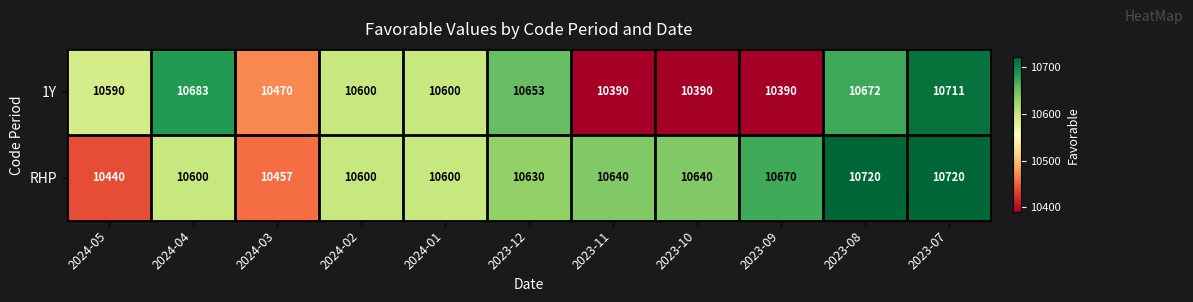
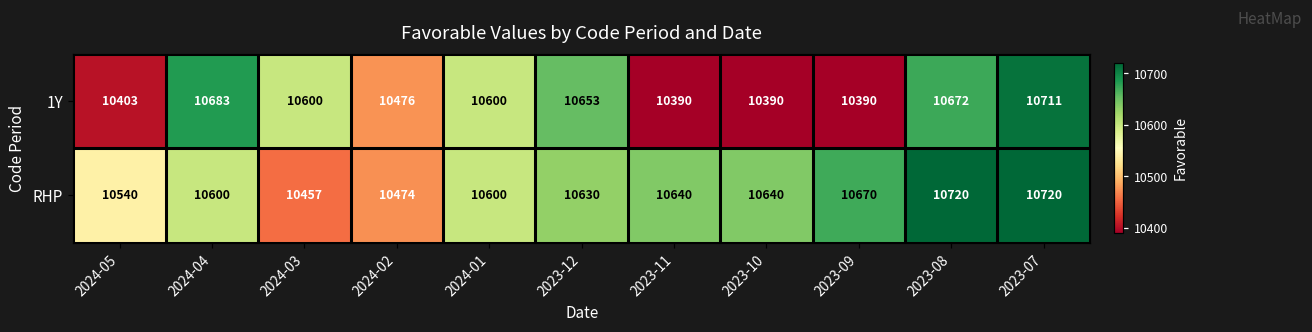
1Y, 2024-05: 10590 -> 10403
1Y, 2024-03: 10470 -> 10600
1Y, 2024-02: 10600 -> 10476
RHP, 2024-05: 10440 -> 10540
RHP, 2024-02: 10600 -> 10474
